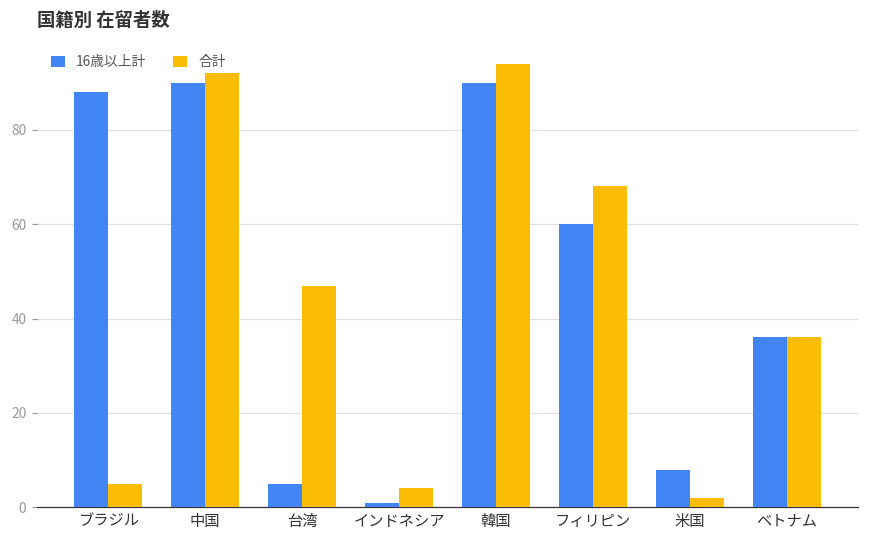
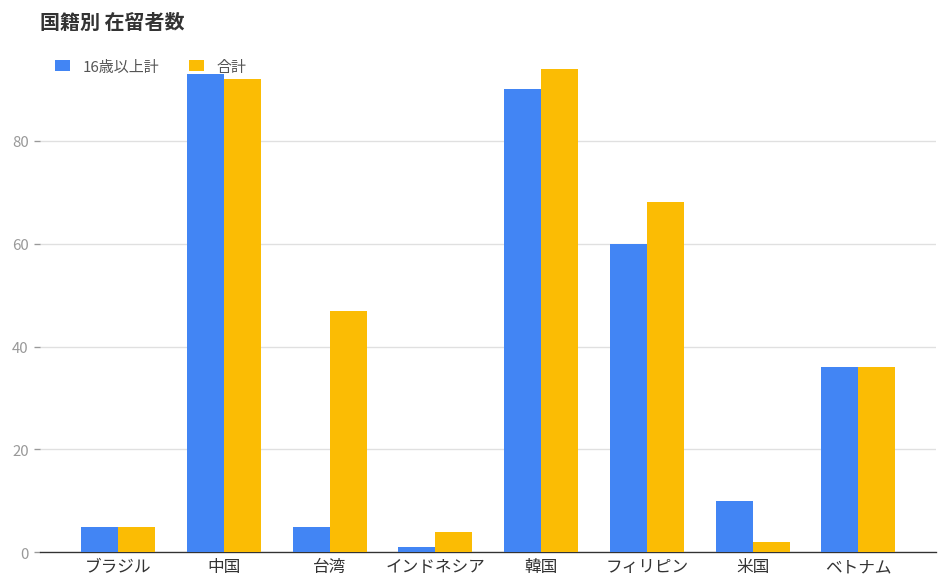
16歳以上計, ブラジル: 88 -> 5
16歳以上計, 中国: 90 -> 93
16歳以上計, 米国: 8 -> 10
